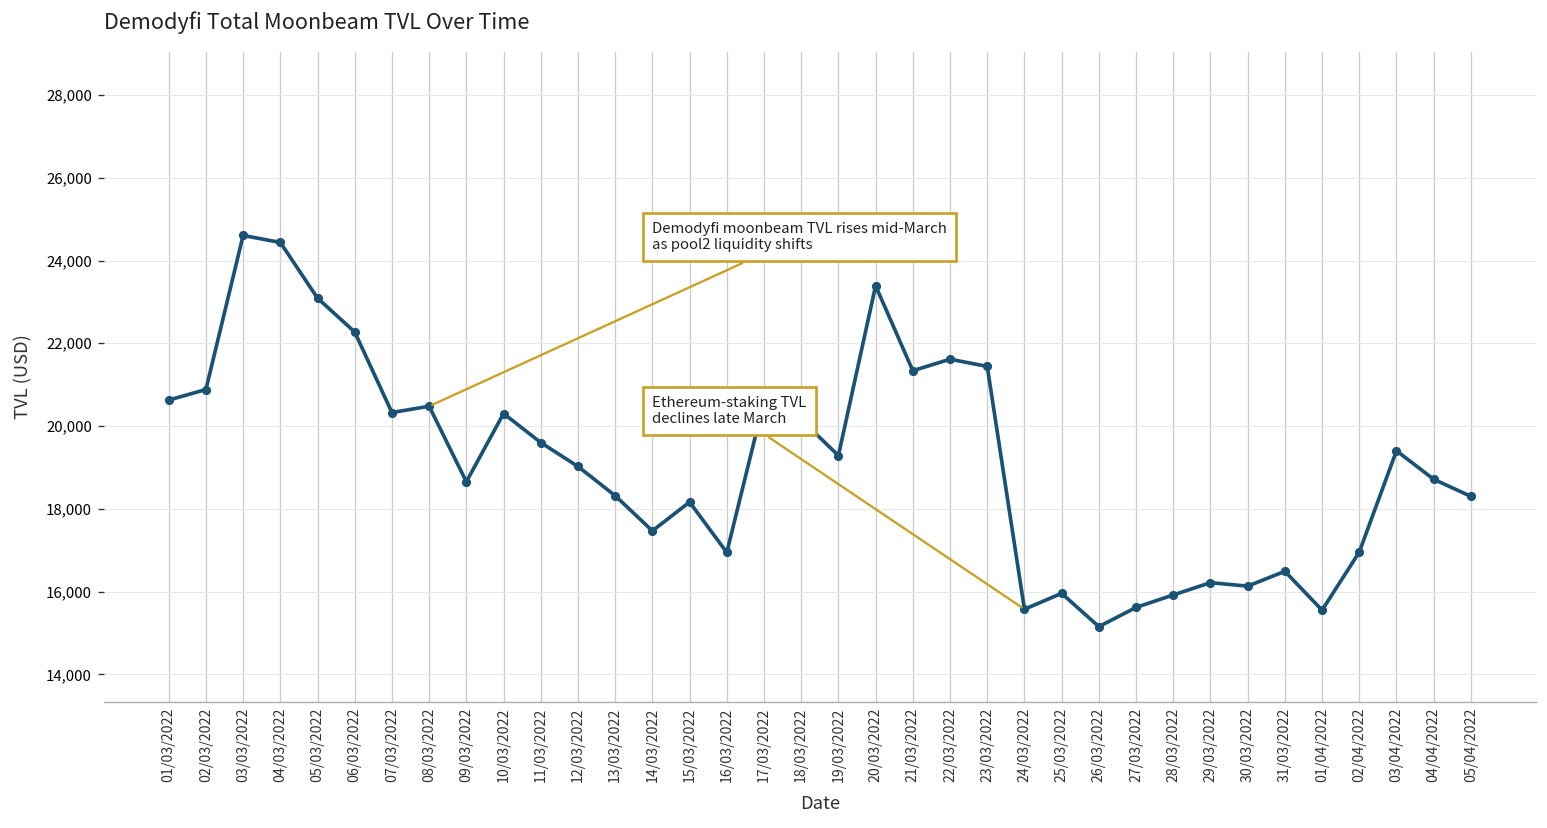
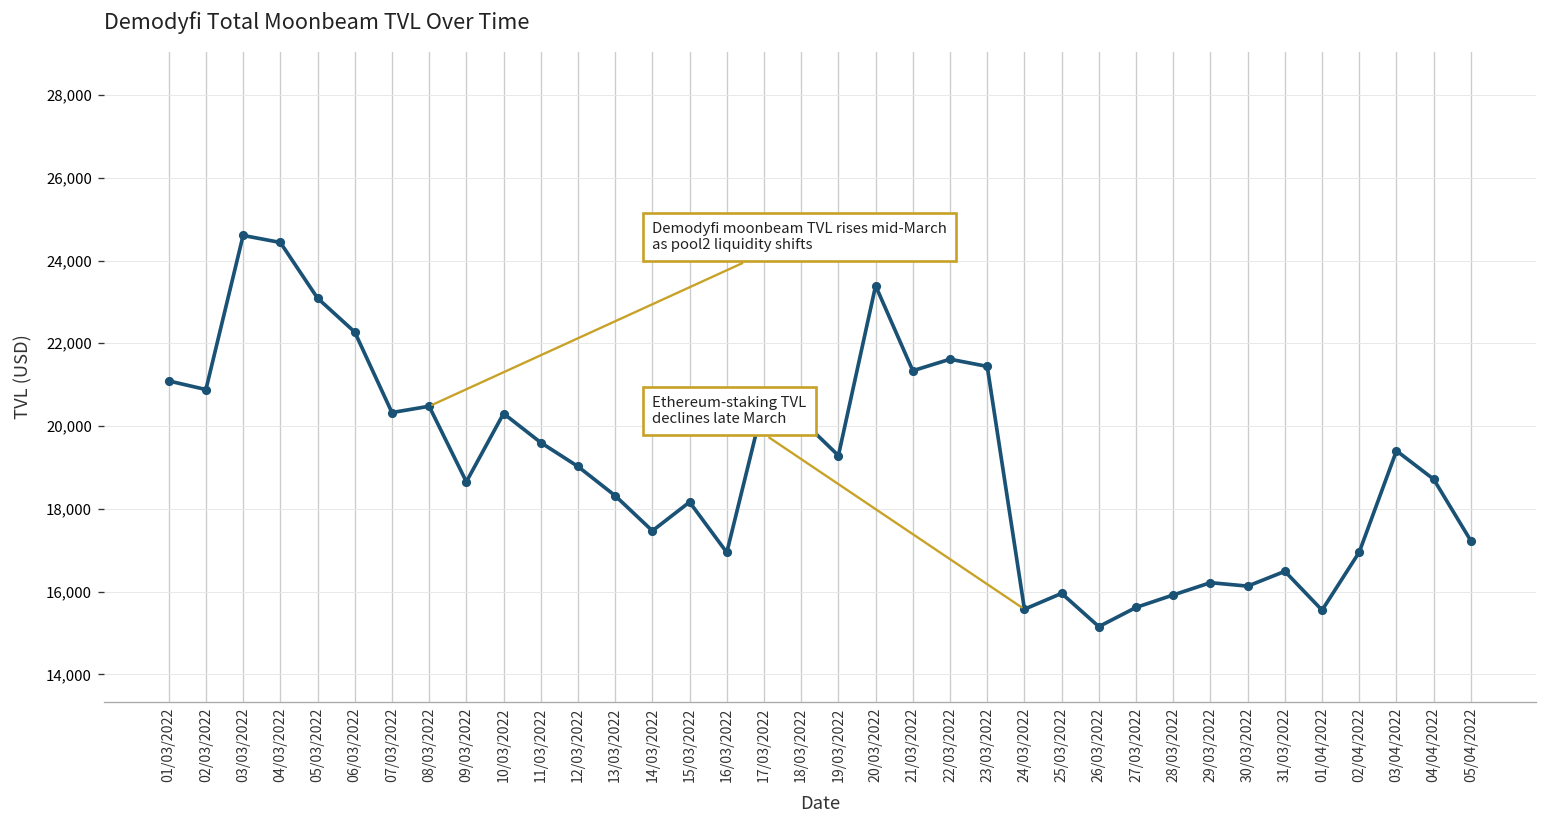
01/03/2022: 20,600 -> 21,100
05/04/2022: 18,300 -> 17,200
